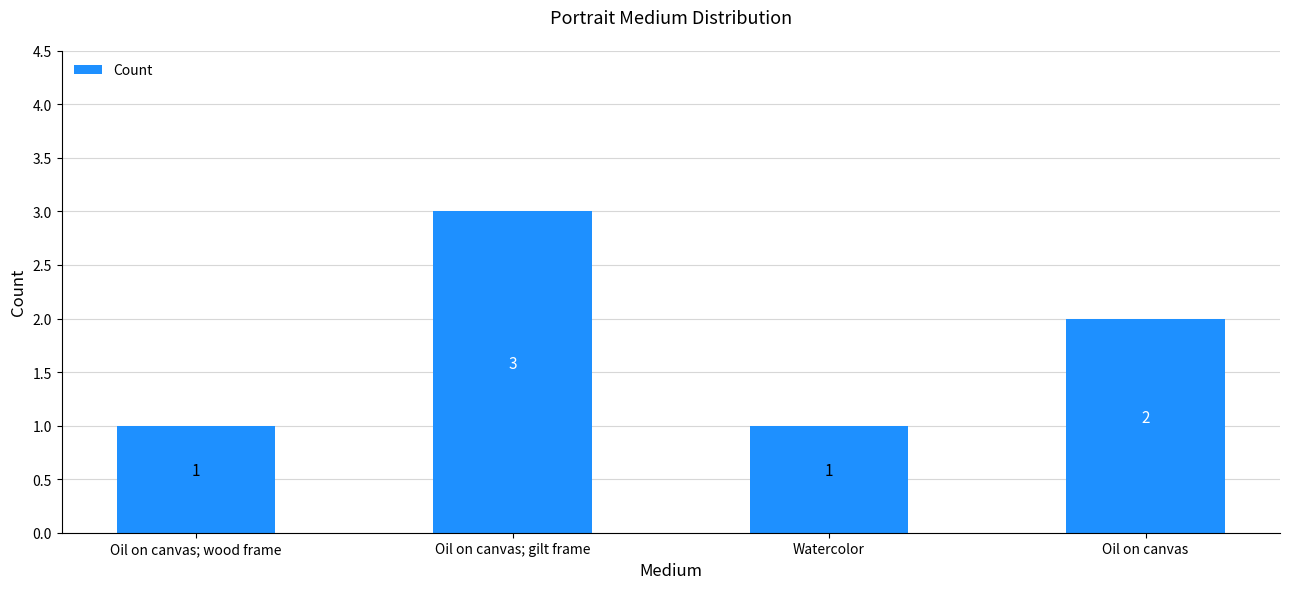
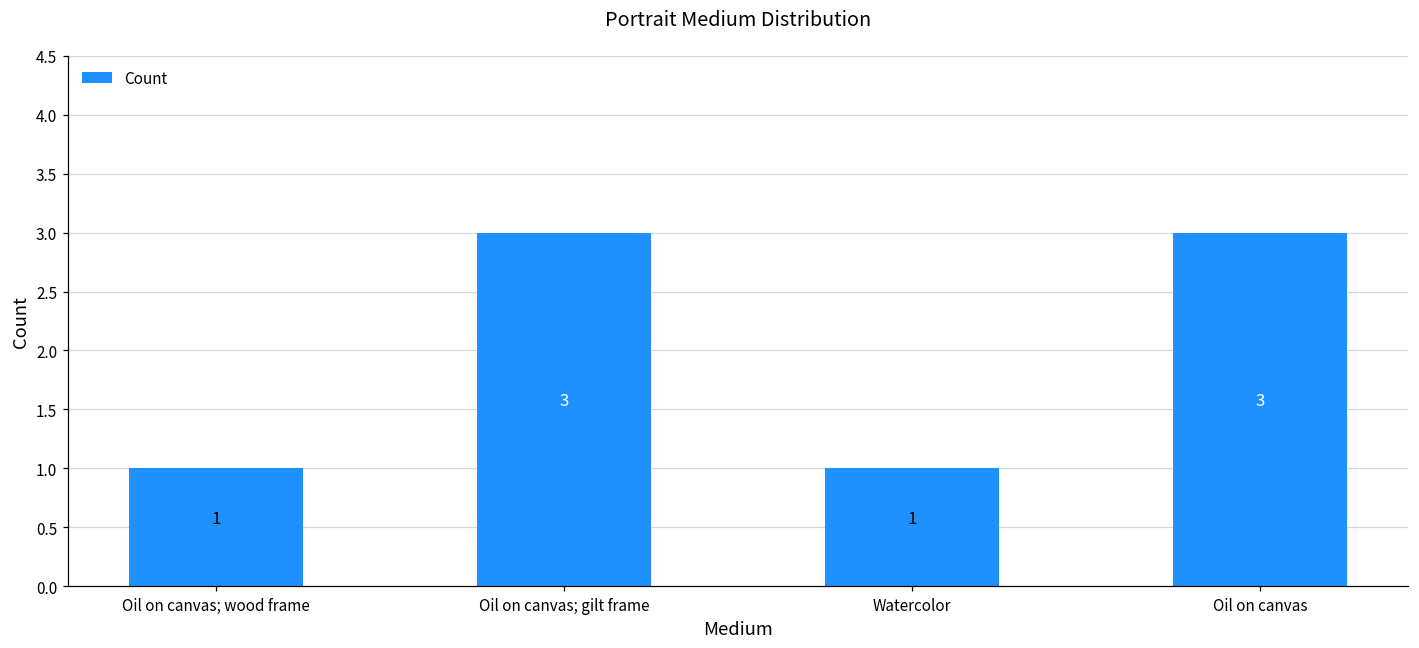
Oil on canvas: 2 -> 3
